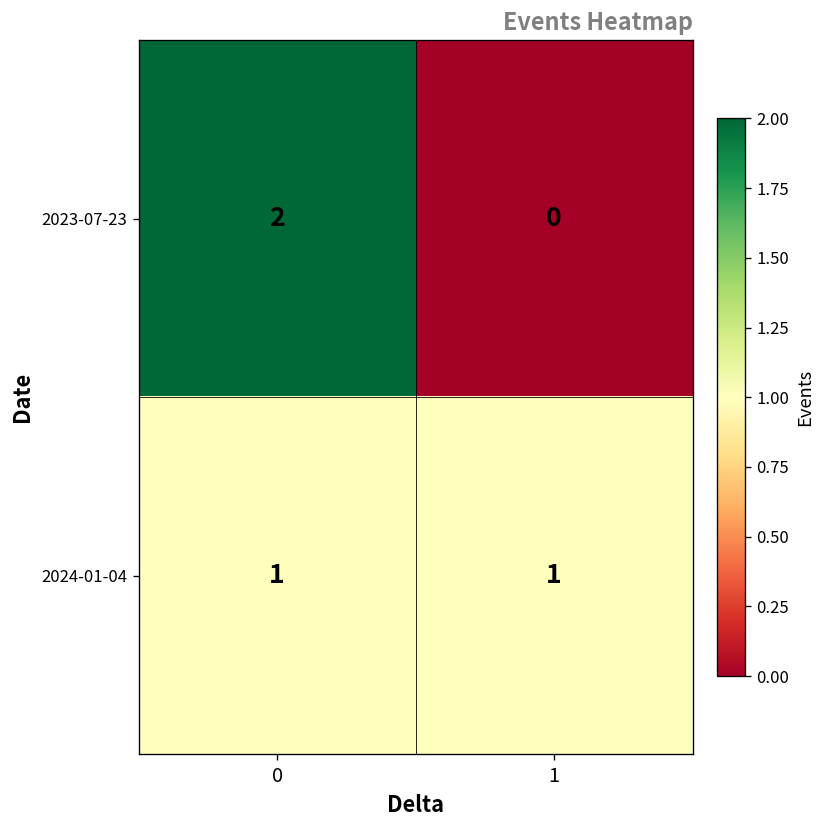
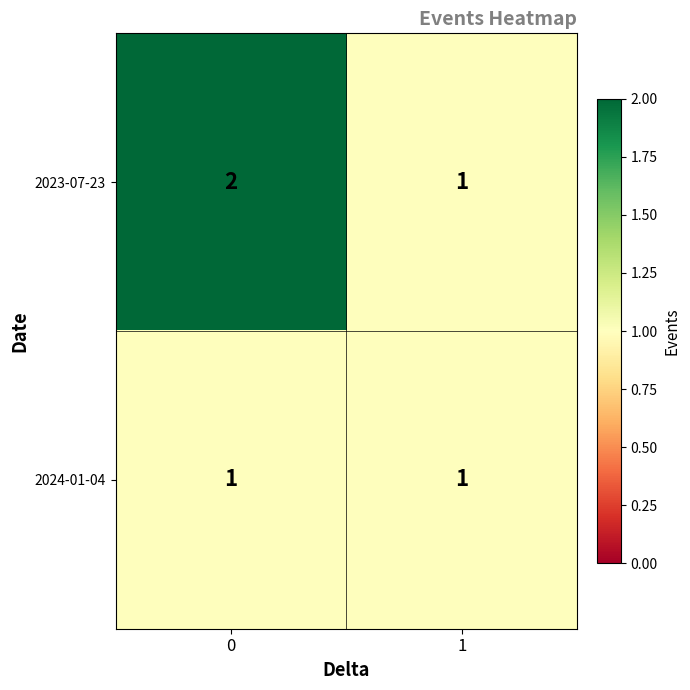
2023-07-23, 1: 0 -> 1
